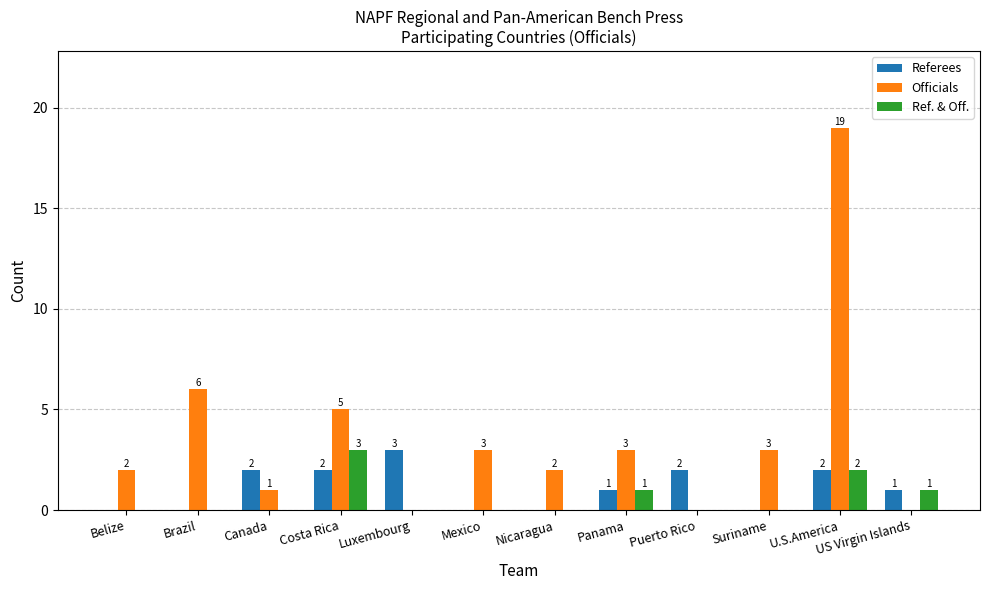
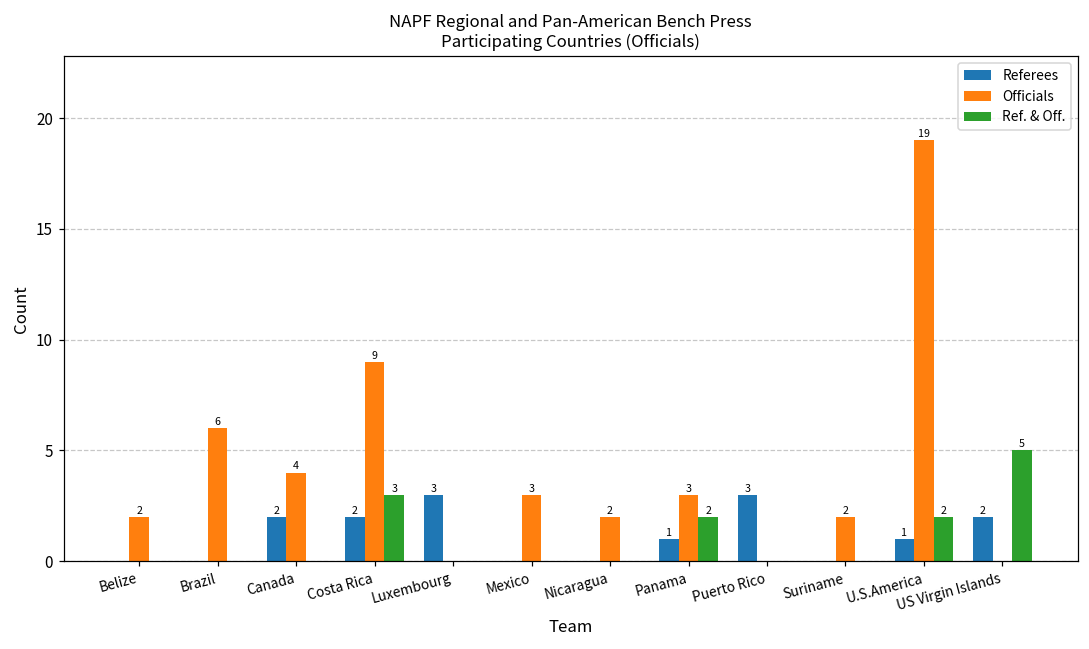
Officials, Canada: 1 -> 4
Officials, Costa Rica: 5 -> 9
Ref. & Off., Panama: 1 -> 2
Referees, Puerto Rico: 2 -> 3
Officials, Suriname: 3 -> 2
Referees, U.S.America: 2 -> 1
Referees, US Virgin Islands: 1 -> 2
Ref. & Off., US Virgin Islands: 1 -> 5
